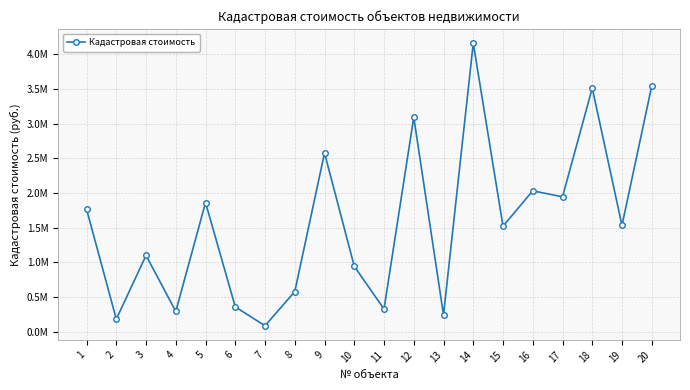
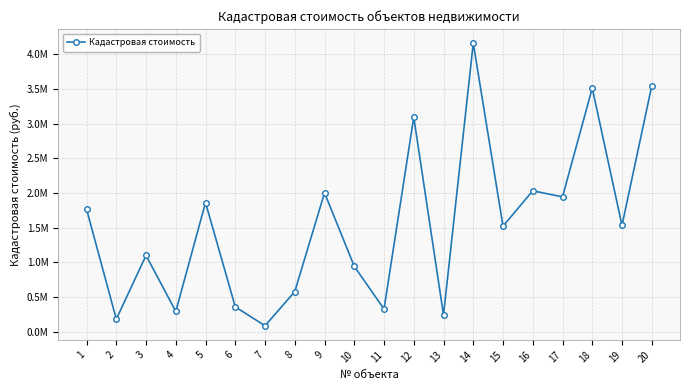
9: 2600000 -> 2000000
